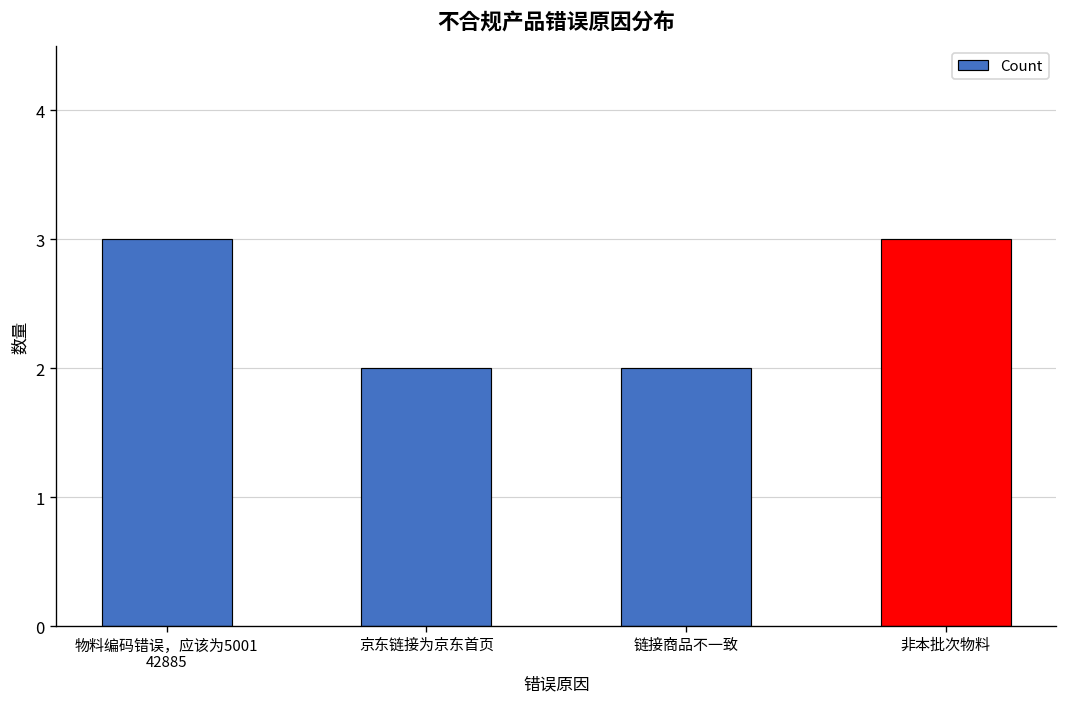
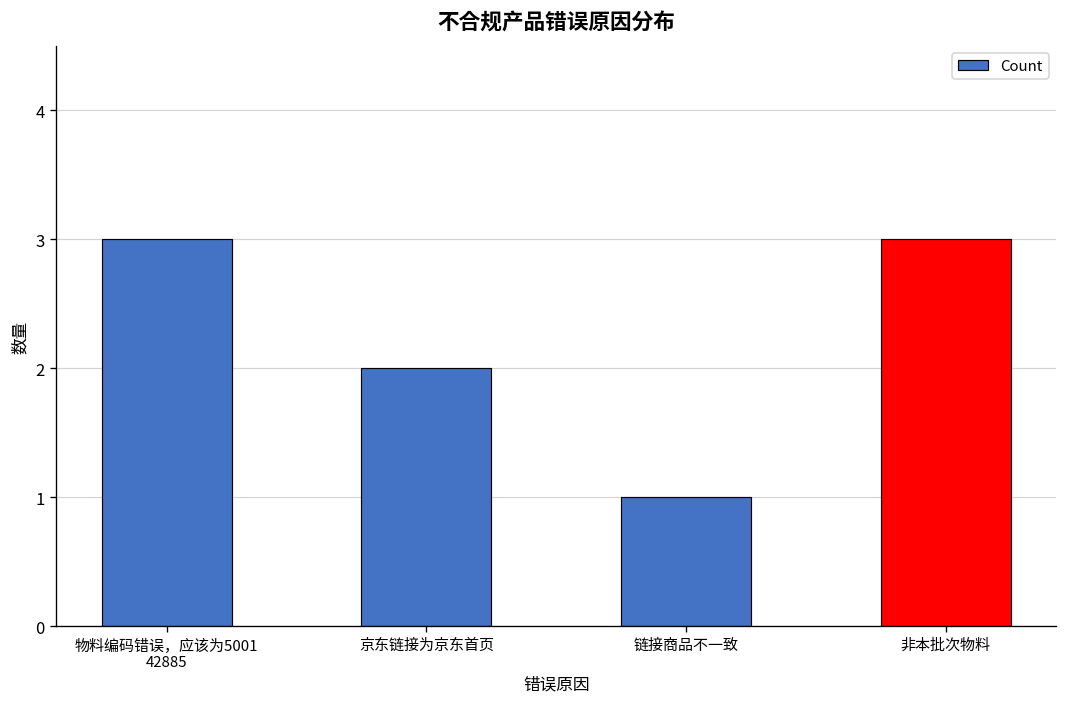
链接商品不一致: 2 -> 1
